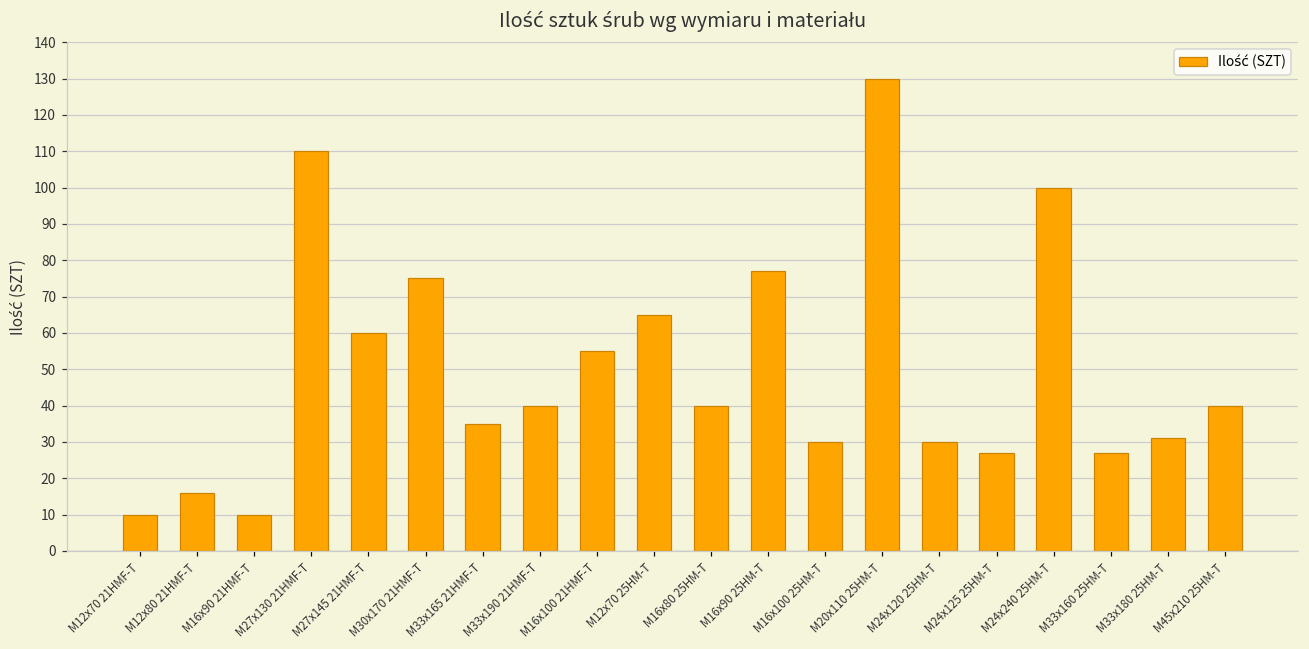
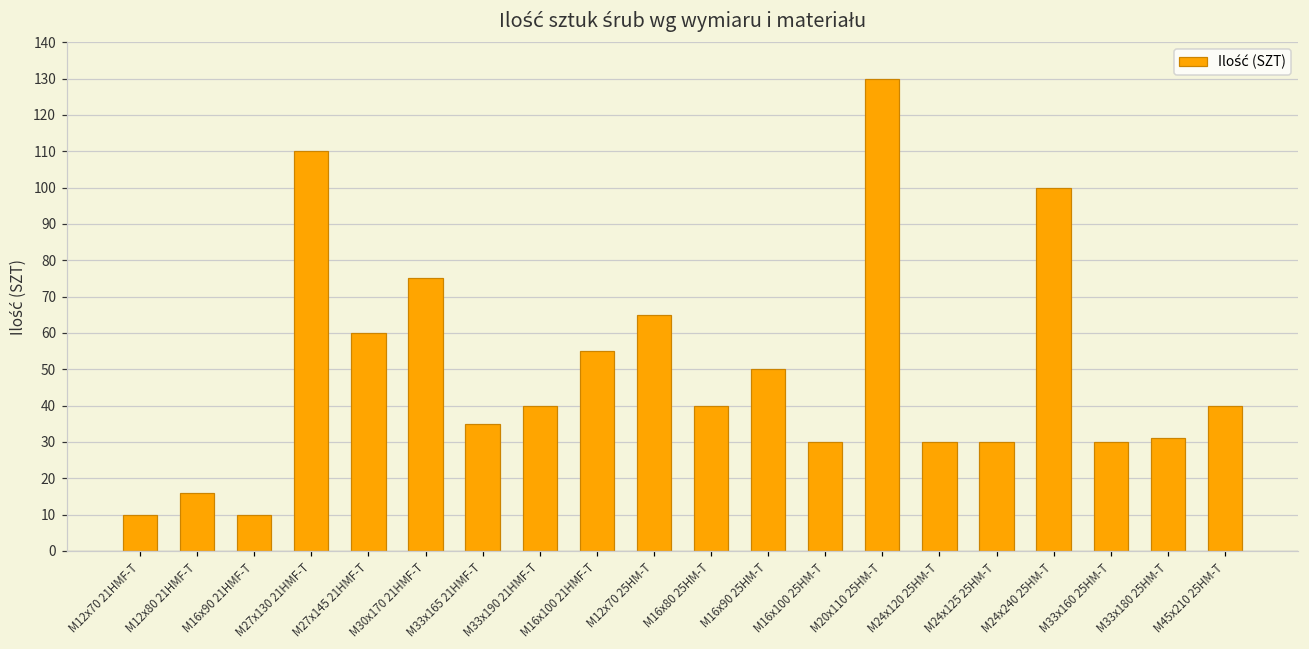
M16x90 25HM-T: 77 -> 50
M24x125 25HM-T: 27 -> 30
M33x160 25HM-T: 27 -> 30
